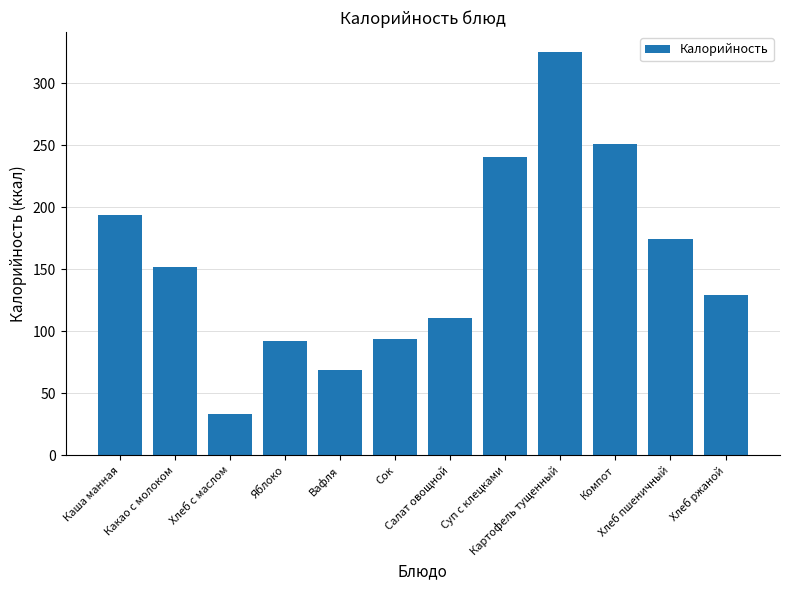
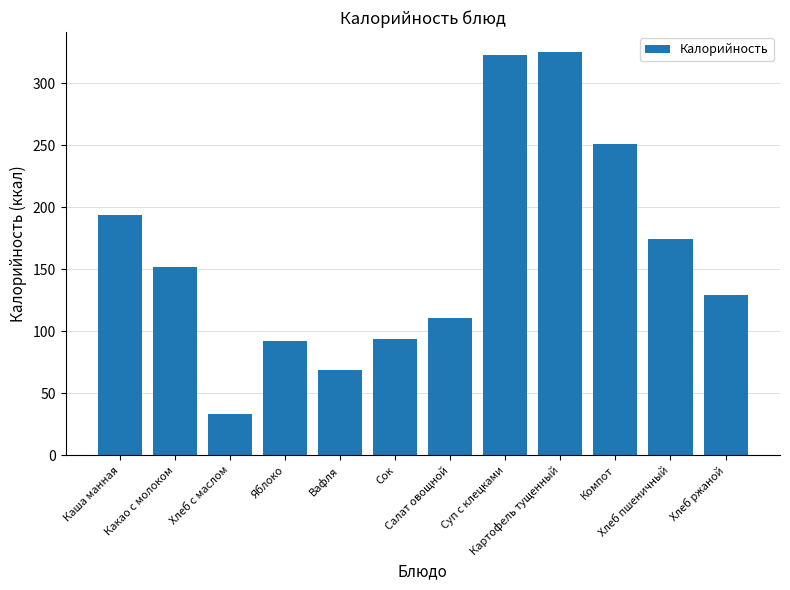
Суп с клецками: 240 -> 323
